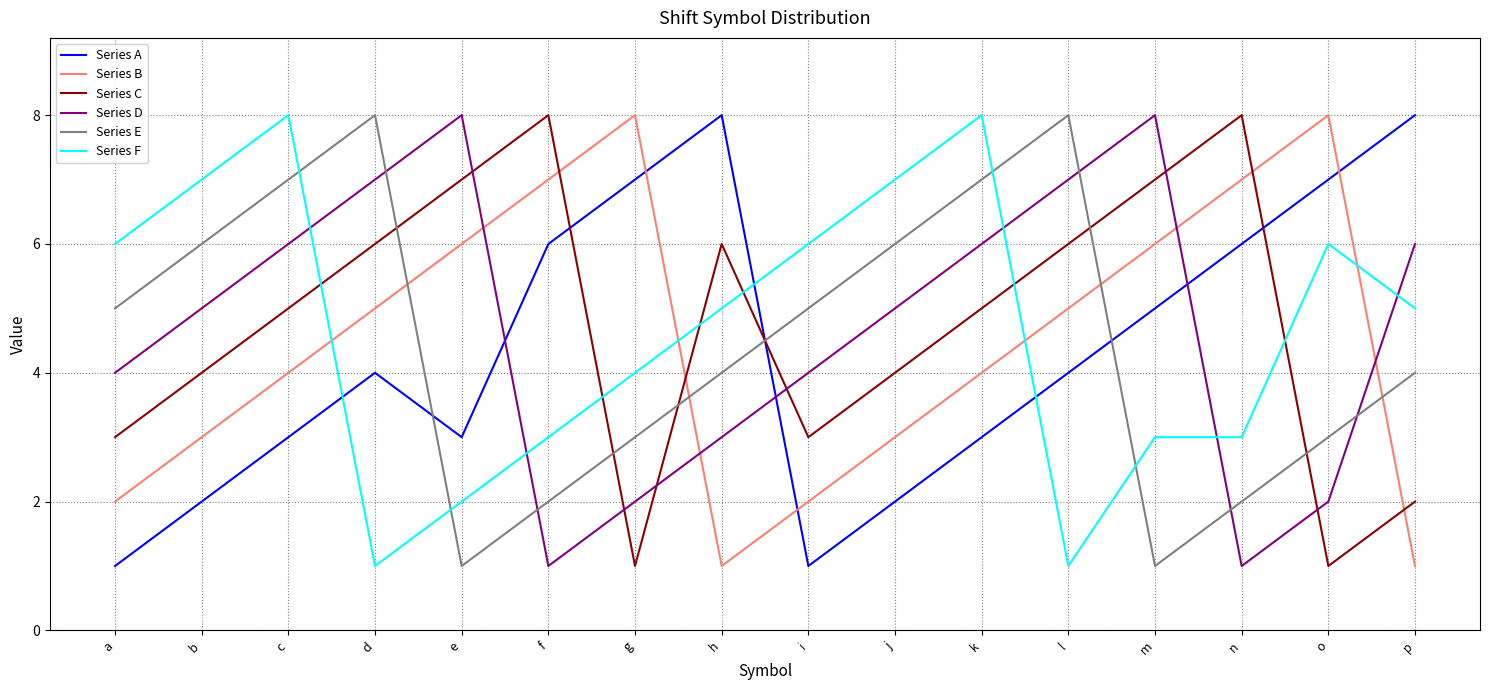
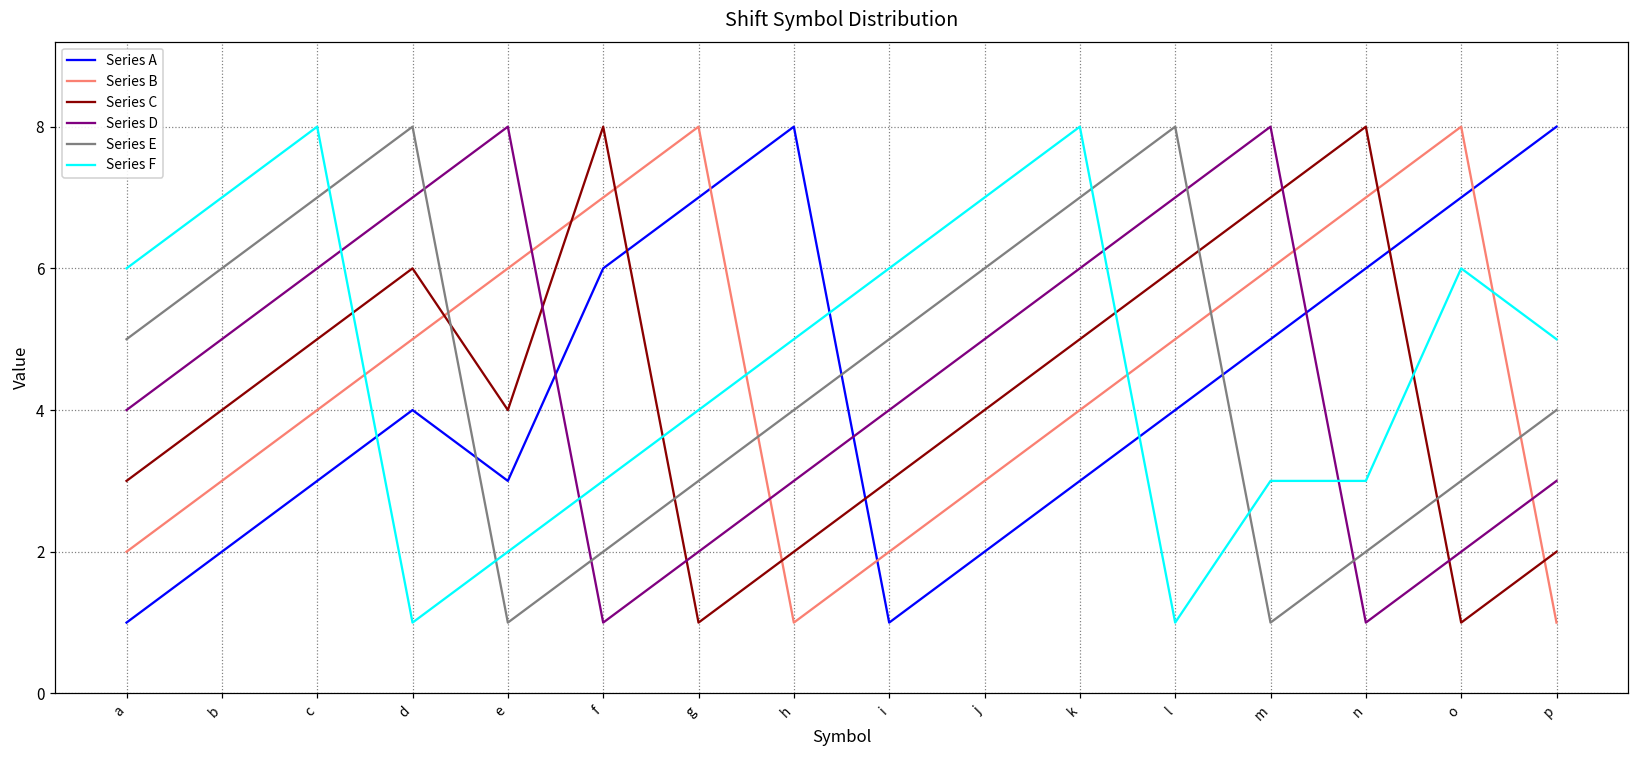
Series C, e: 7 -> 4
Series C, h: 6 -> 2
Series D, p: 6 -> 3
